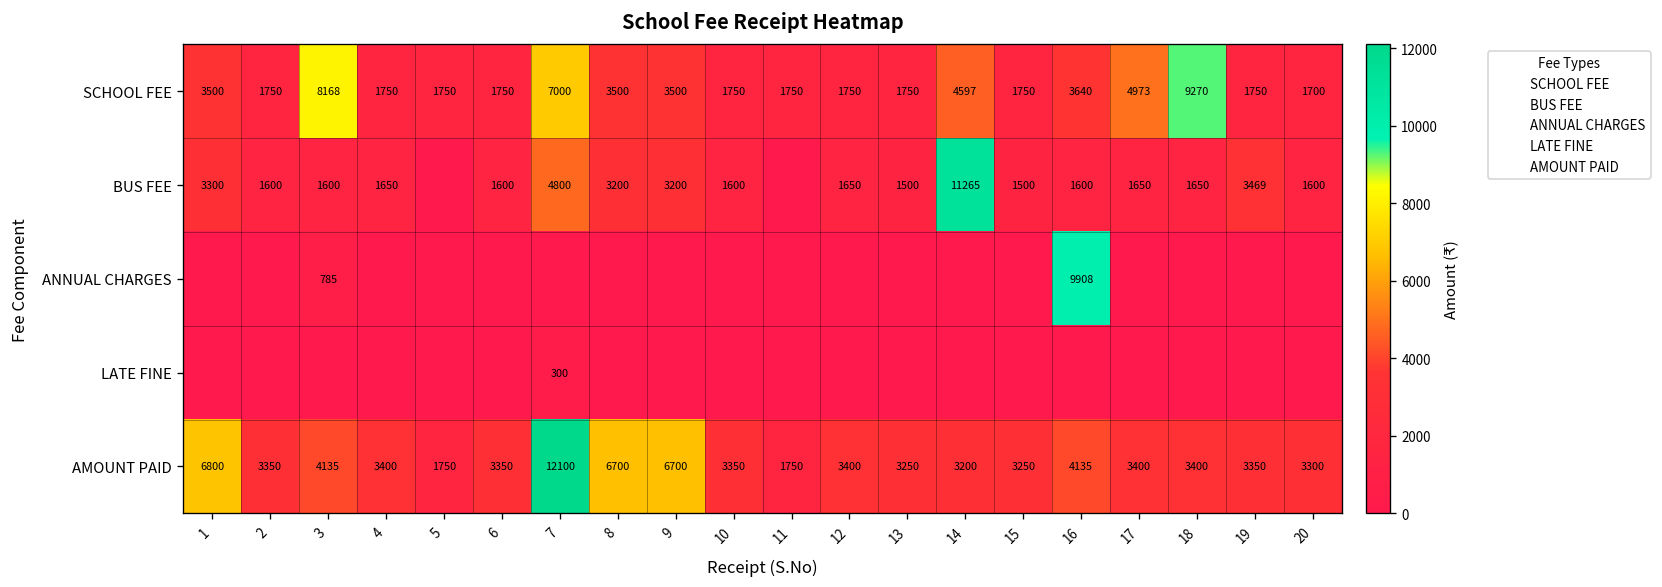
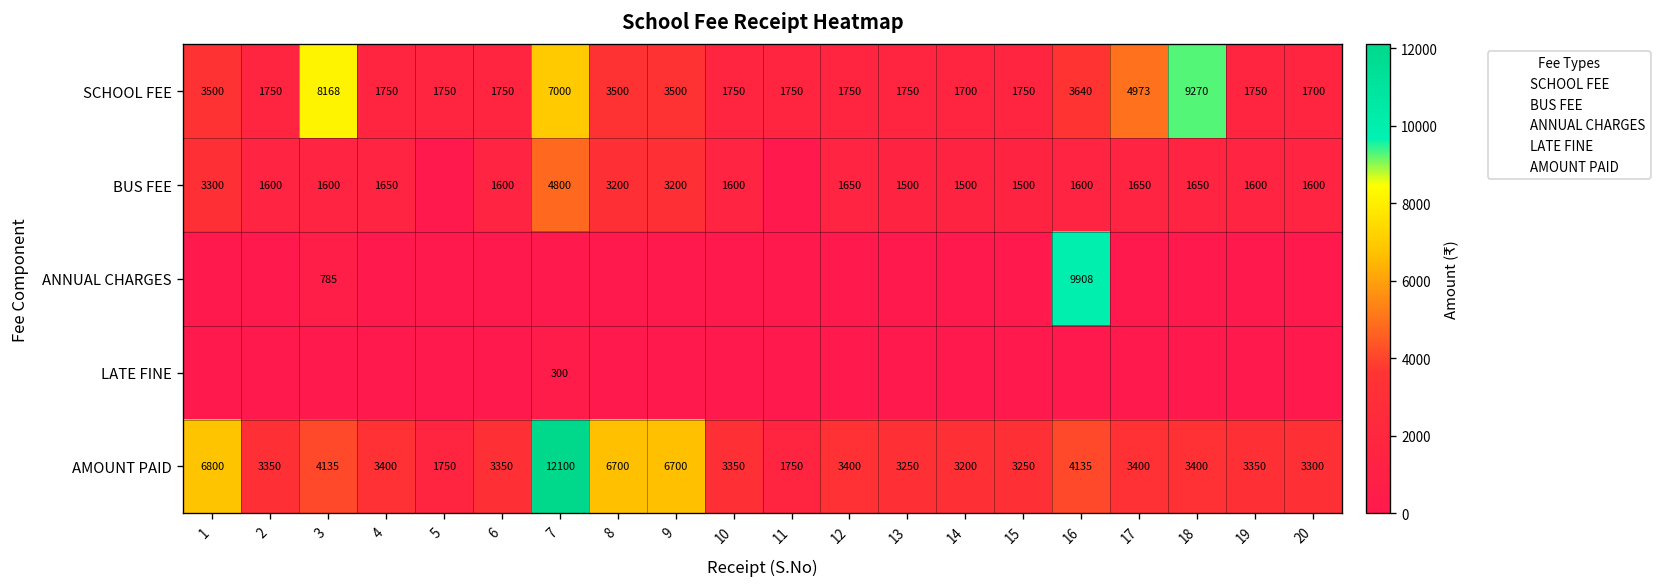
SCHOOL FEE, 14: 4597 -> 1700
BUS FEE, 14: 11265 -> 1500
BUS FEE, 19: 3469 -> 1600
